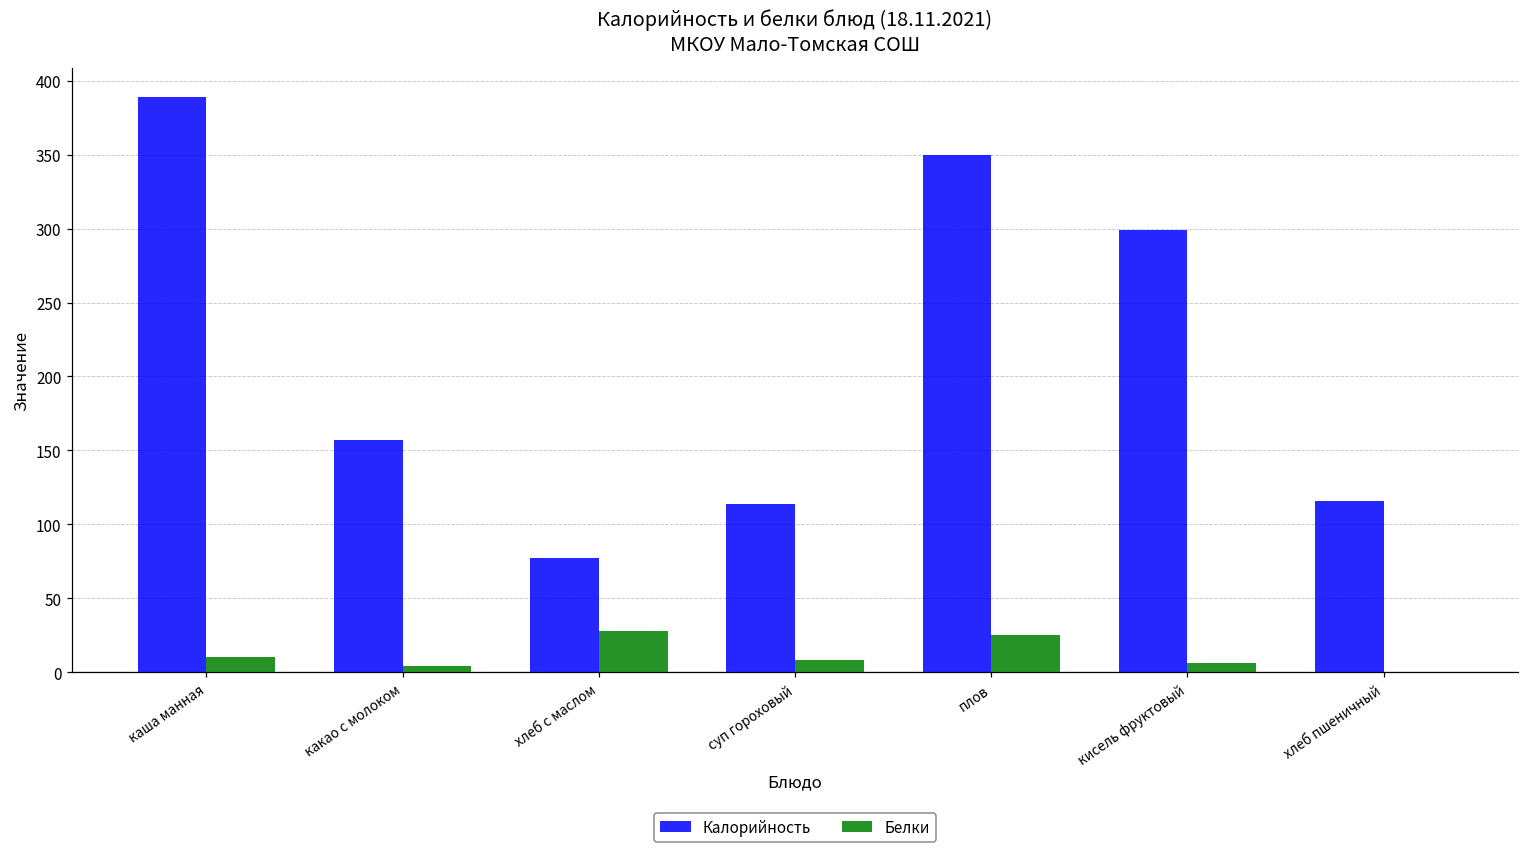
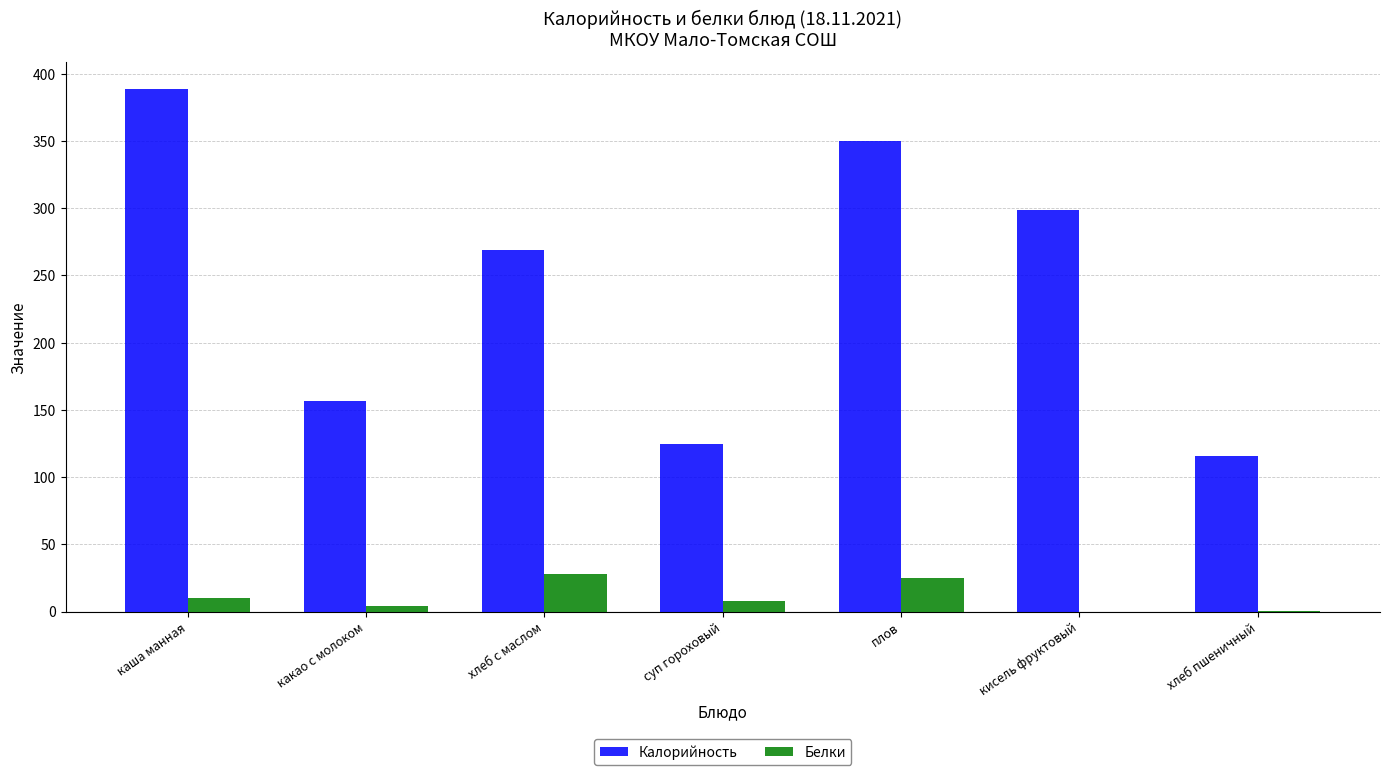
Калорийность, хлеб с маслом: 77 -> 269
Калорийность, суп гороховый: 114 -> 125
Белки, кисель фруктовый: 6 -> 0
